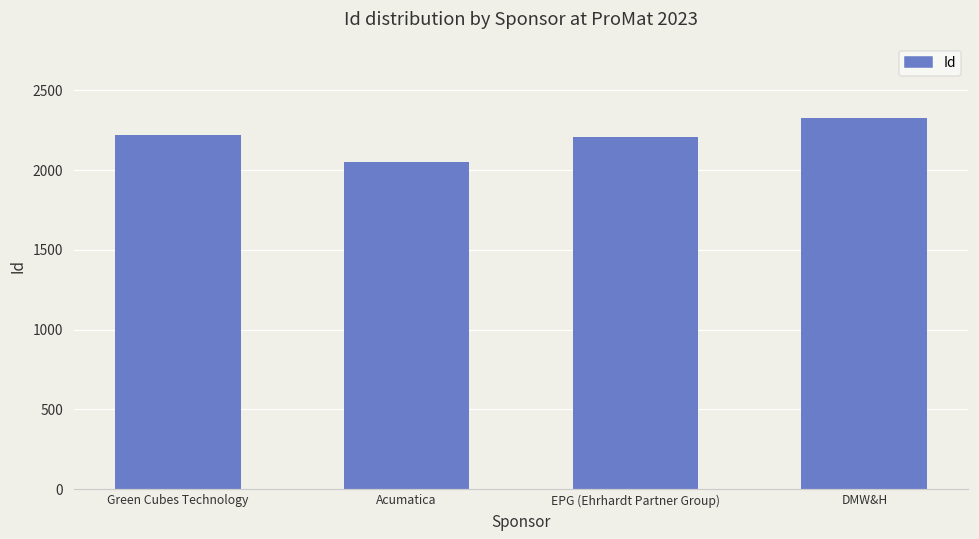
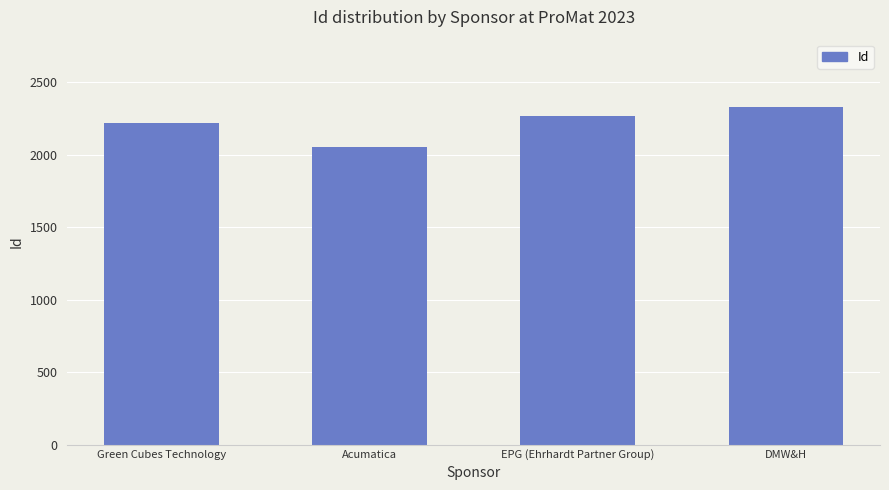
EPG (Ehrhardt Partner Group): 2210 -> 2270
